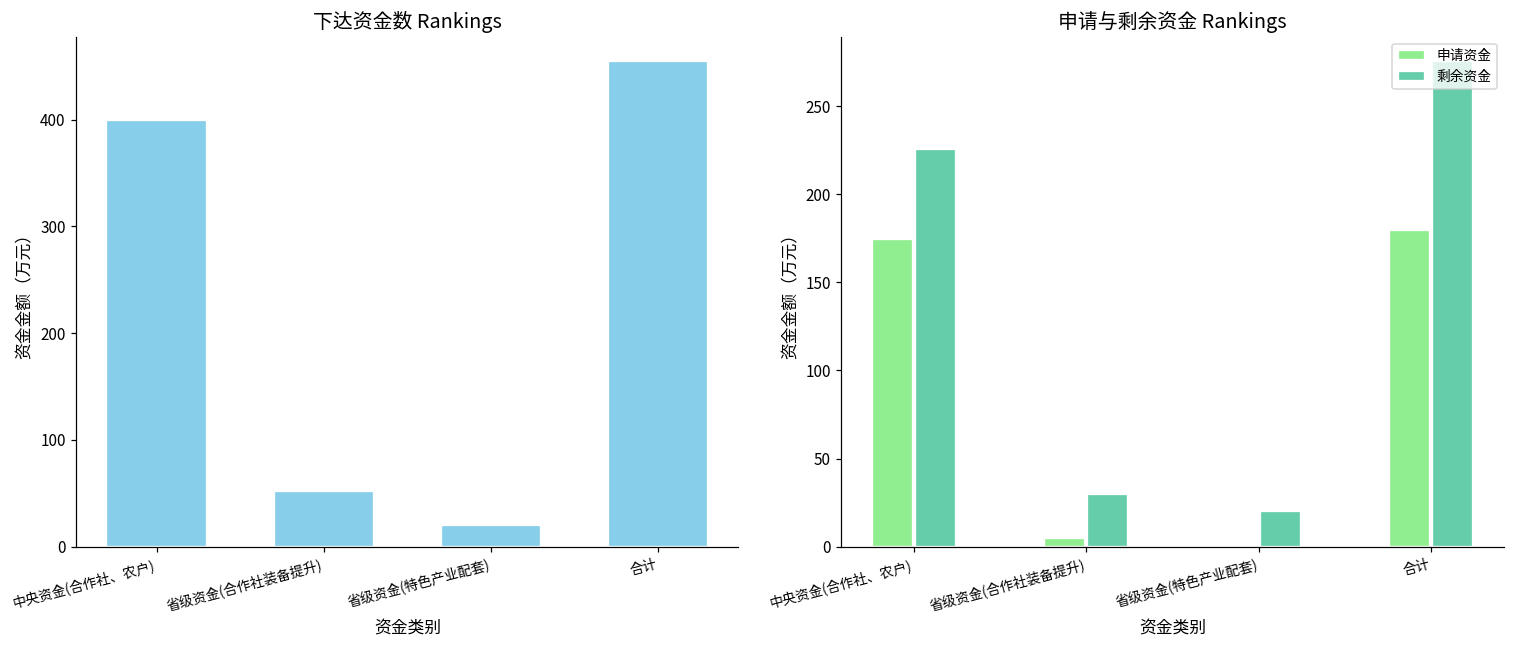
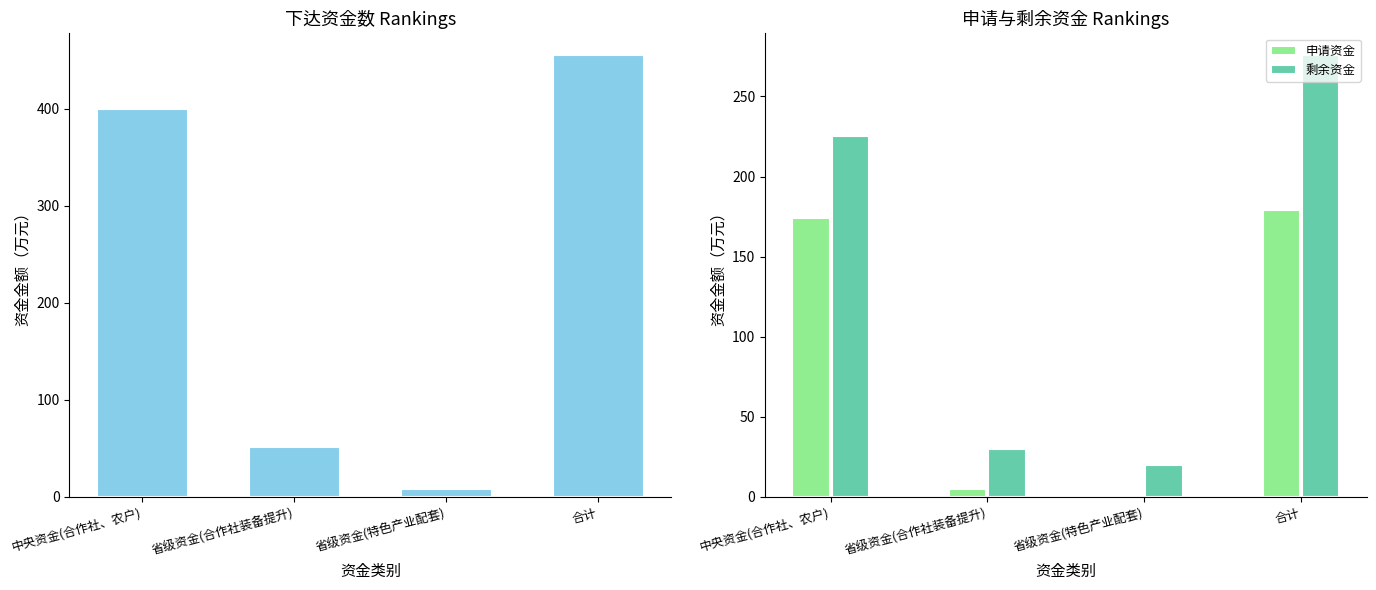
下达资金数 Rankings, 省级资金(特色产业配套): 20 -> 10
